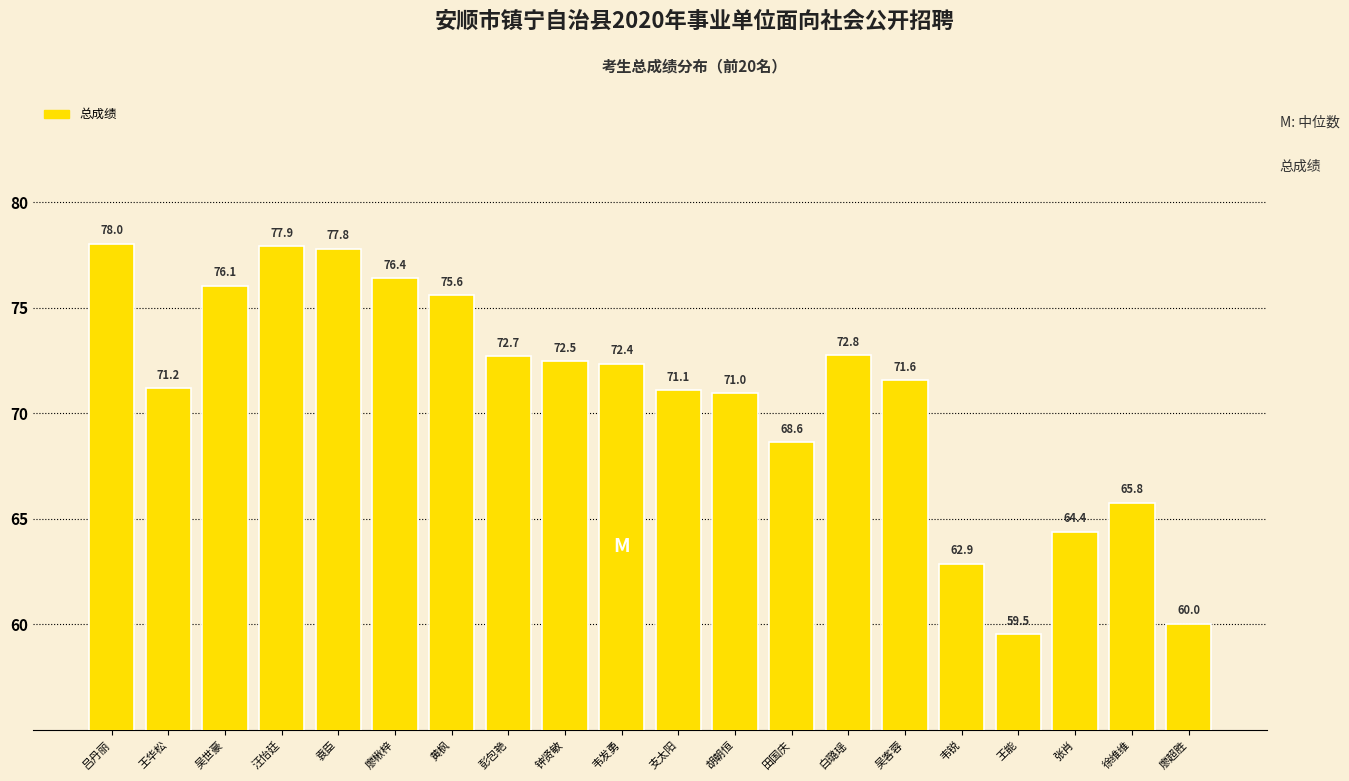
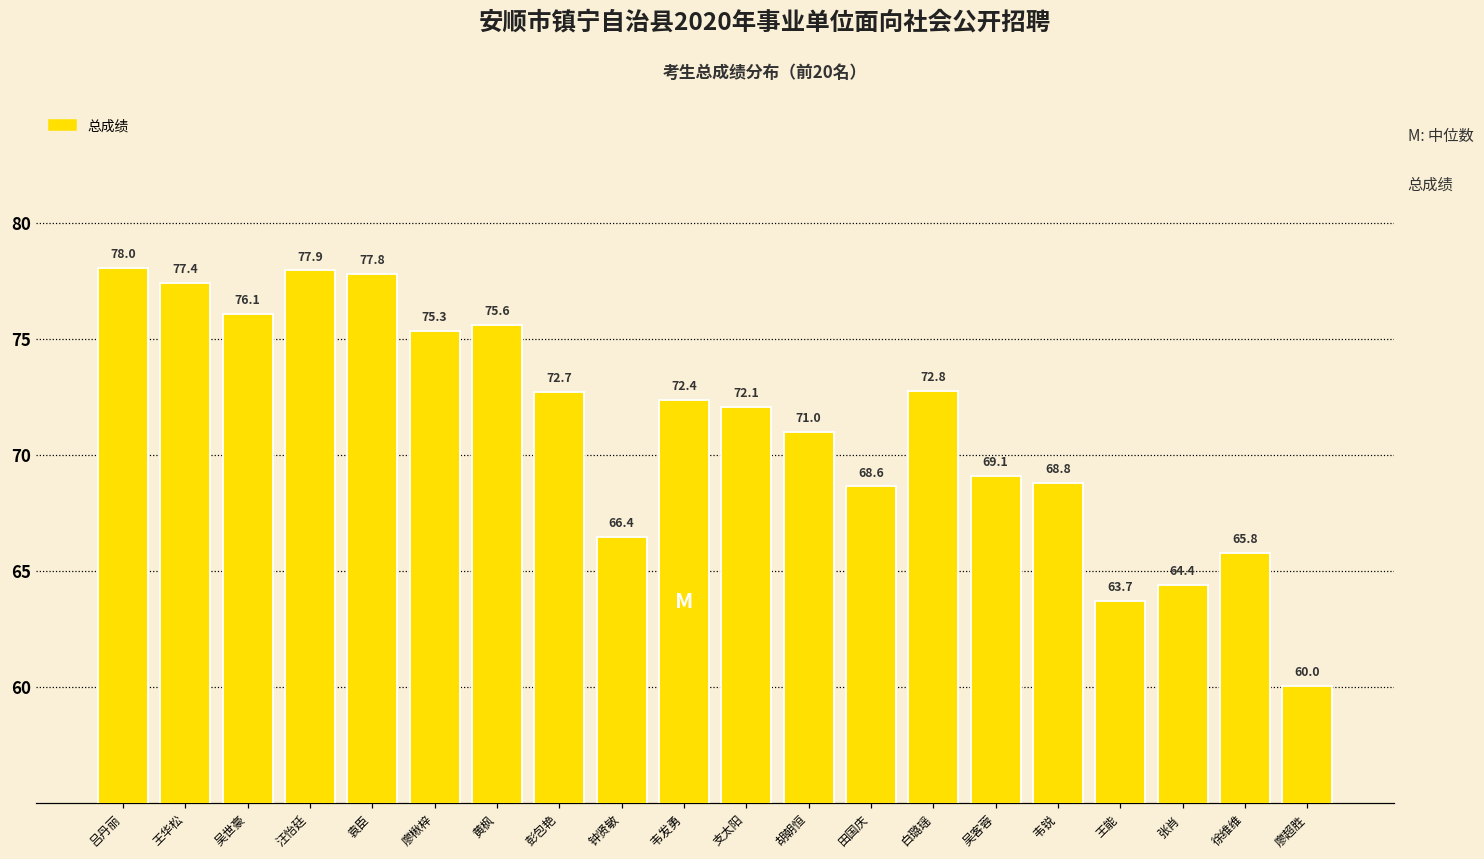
王华松: 71.2 -> 77.4
廖楸梓: 76.4 -> 75.3
钟贤敏: 72.5 -> 66.4
支太阳: 71.1 -> 72.1
吴客蓉: 71.6 -> 69.1
韦锐: 62.9 -> 68.8
王能: 59.5 -> 63.7
